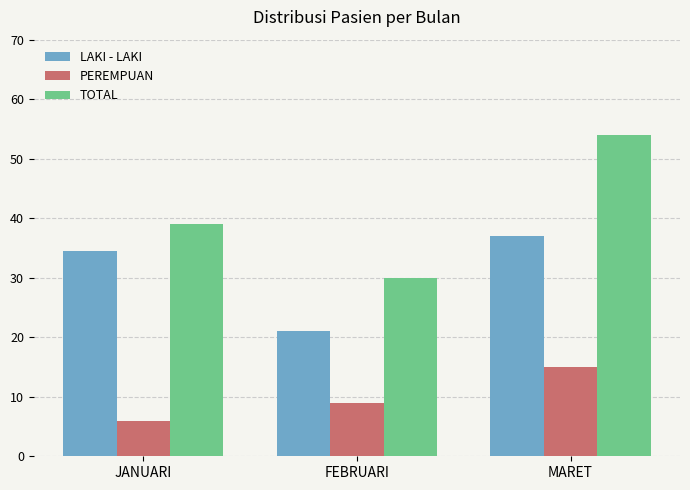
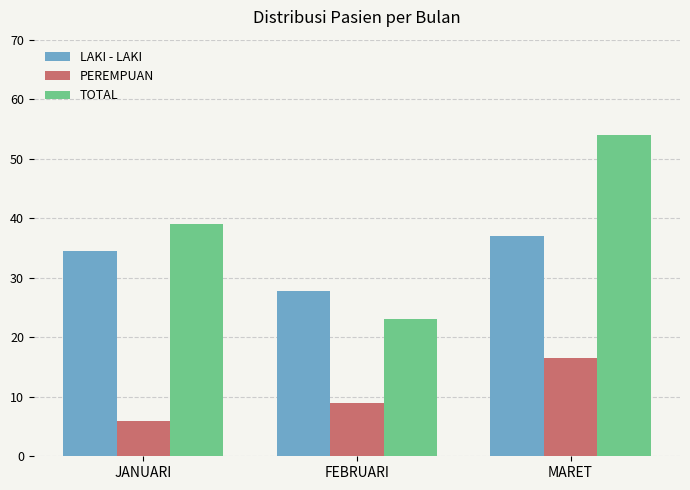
LAKI - LAKI, FEBRUARI: 21 -> 28
TOTAL, FEBRUARI: 30 -> 23
PEREMPUAN, MARET: 15 -> 17
